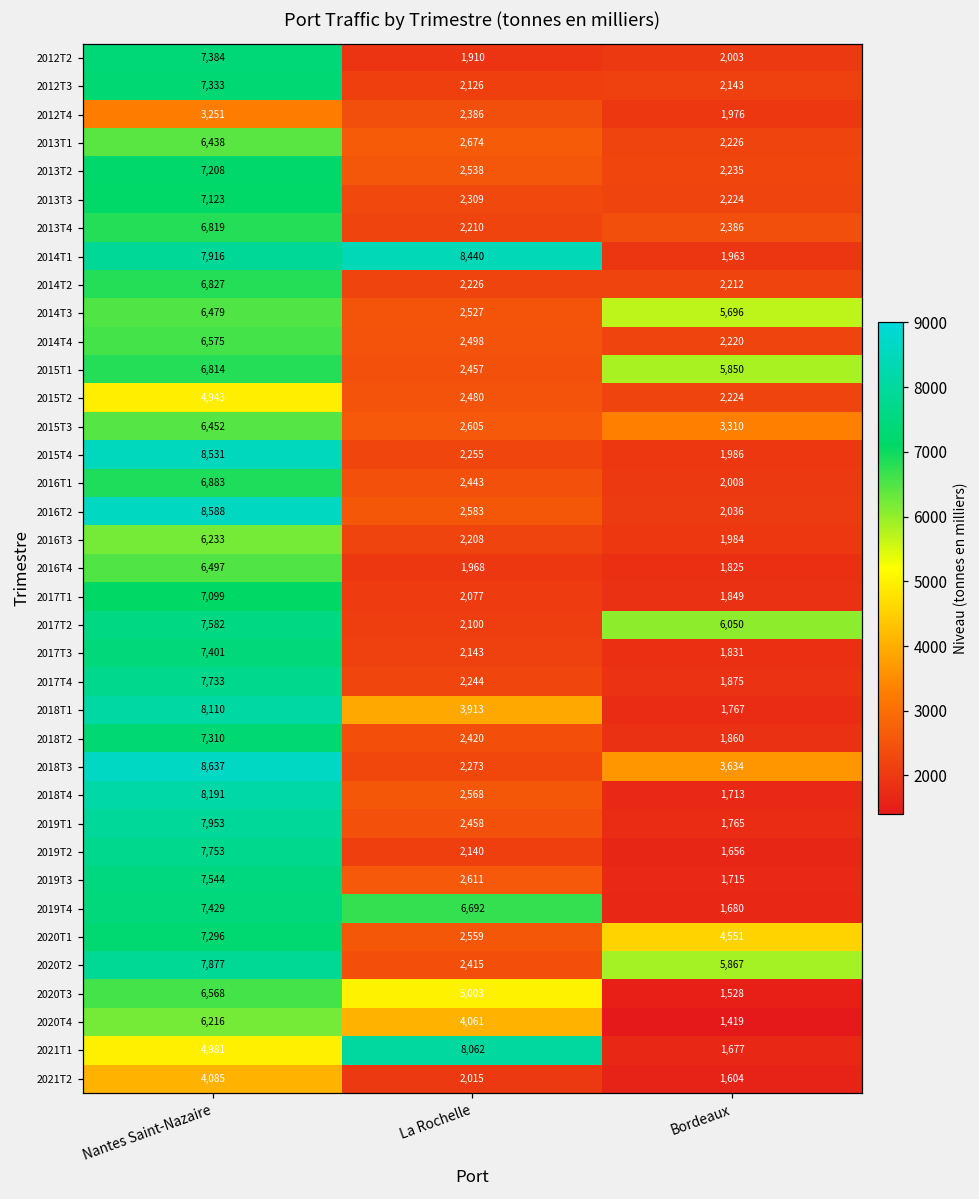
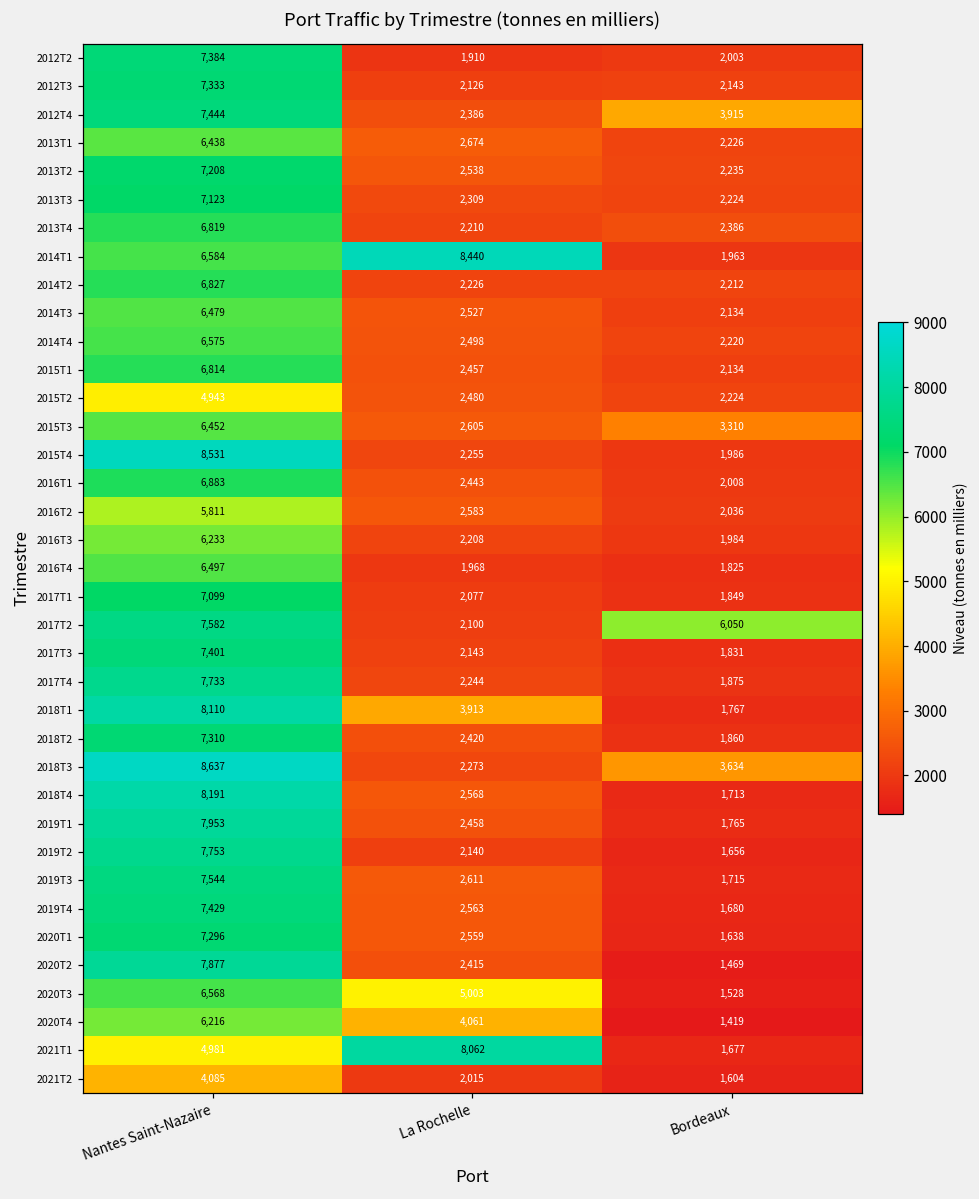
2012T4, Nantes Saint-Nazaire: 3,251 -> 7,444
2012T4, Bordeaux: 1,976 -> 3,915
2014T1, Nantes Saint-Nazaire: 7,916 -> 6,584
2014T3, Bordeaux: 5,696 -> 2,134
2015T1, Bordeaux: 5,850 -> 2,134
2016T2, Nantes Saint-Nazaire: 8,588 -> 5,811
2019T4, La Rochelle: 6,692 -> 2,563
2020T1, Bordeaux: 4,551 -> 1,638
2020T2, Bordeaux: 5,867 -> 1,469
